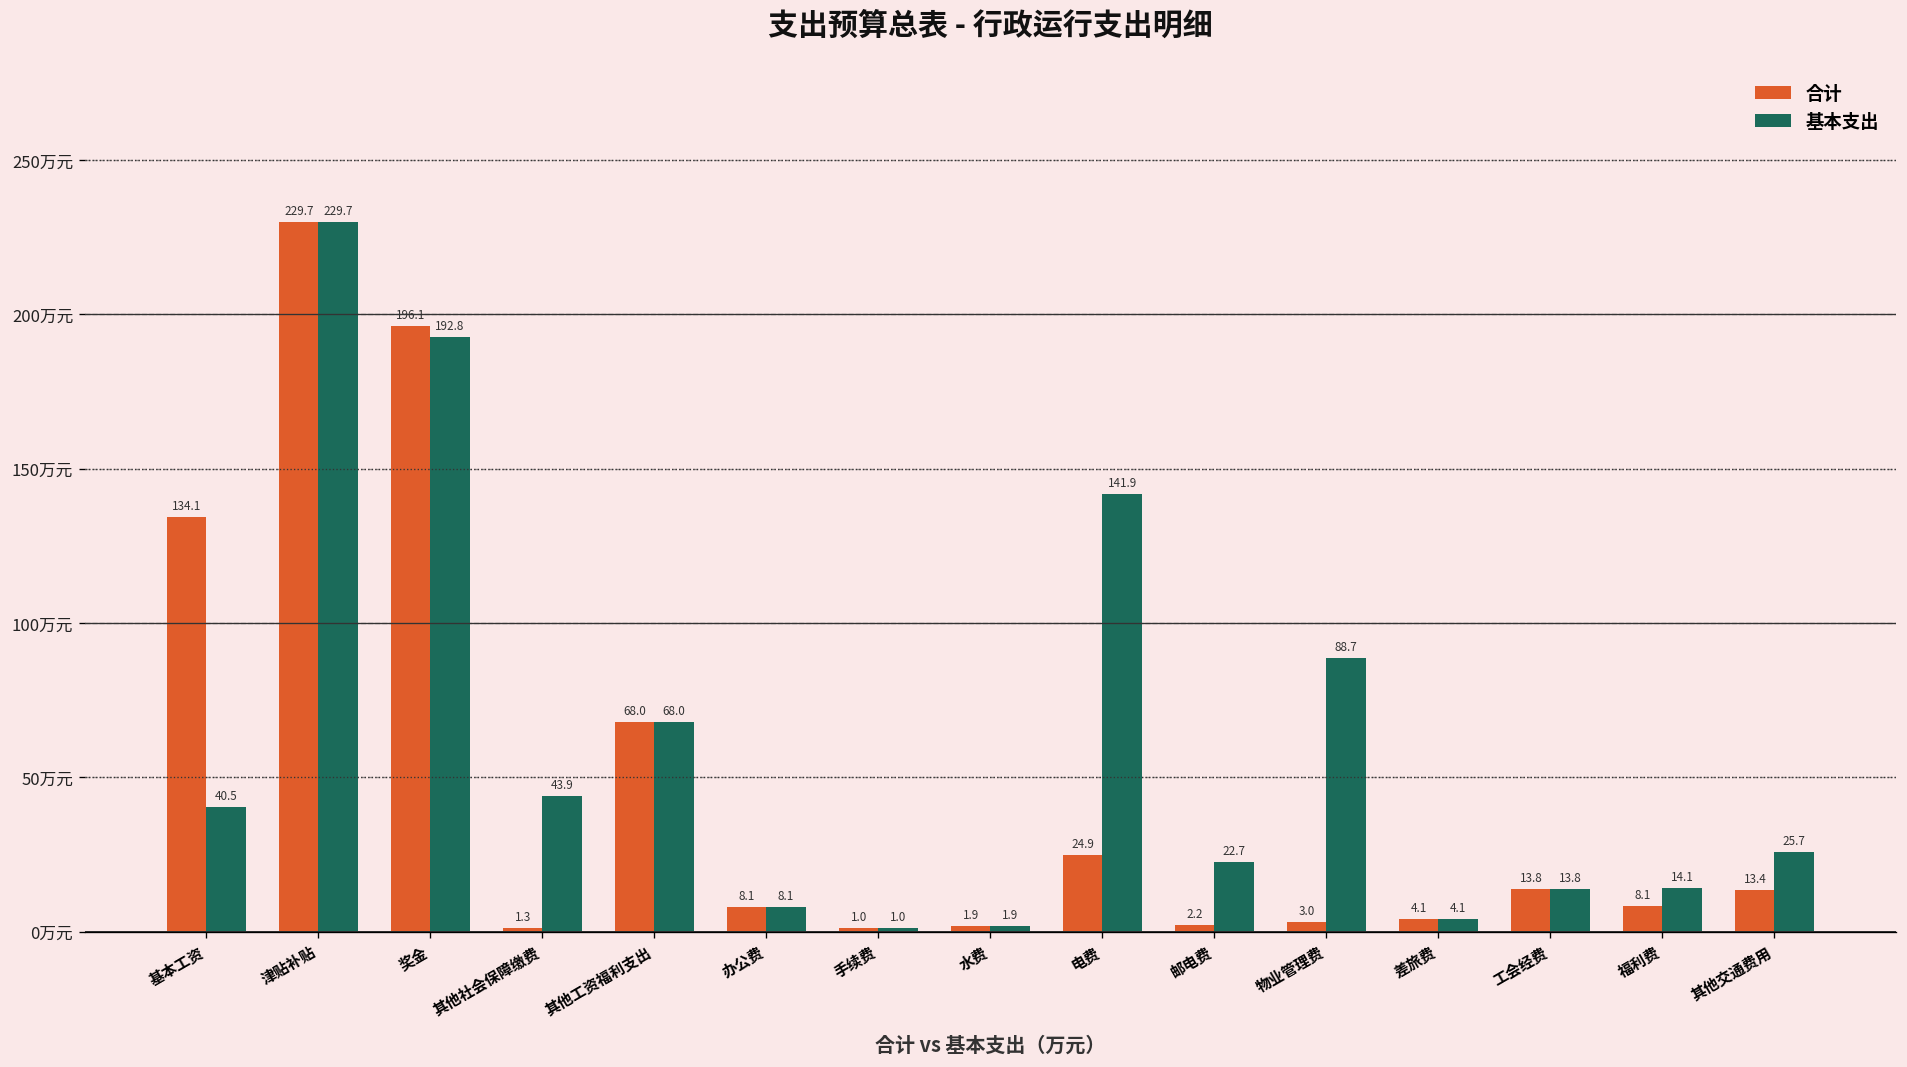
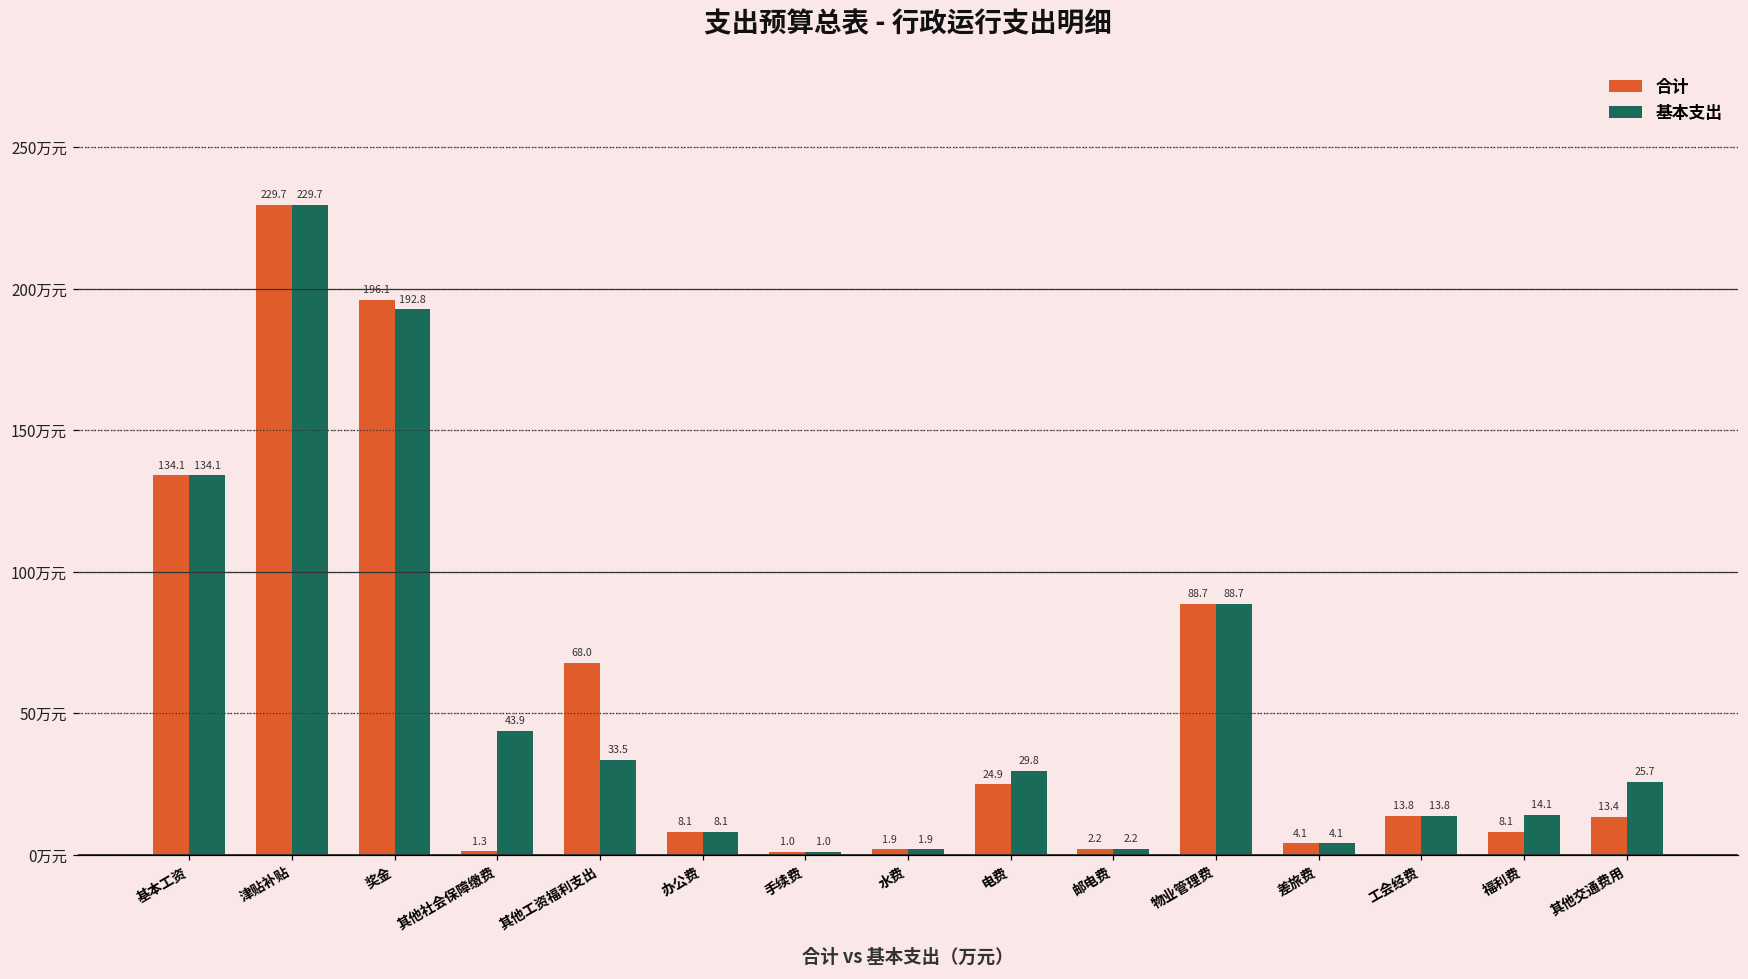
基本支出, 基本工资: 40.5 -> 134.1
基本支出, 其他工资福利支出: 68.0 -> 33.5
基本支出, 电费: 141.9 -> 29.8
基本支出, 邮电费: 22.7 -> 2.2
合计, 物业管理费: 3.0 -> 88.7
